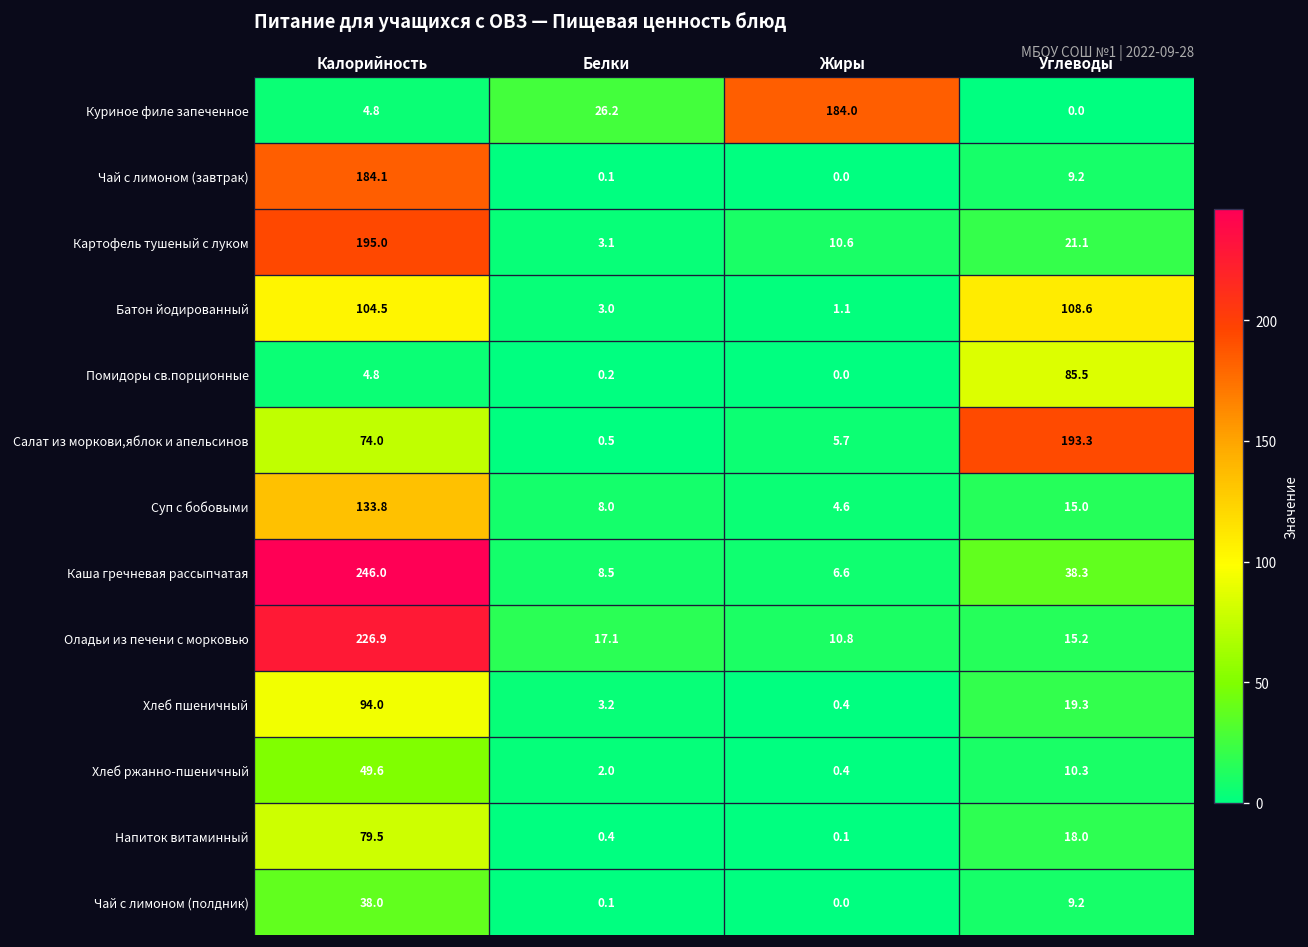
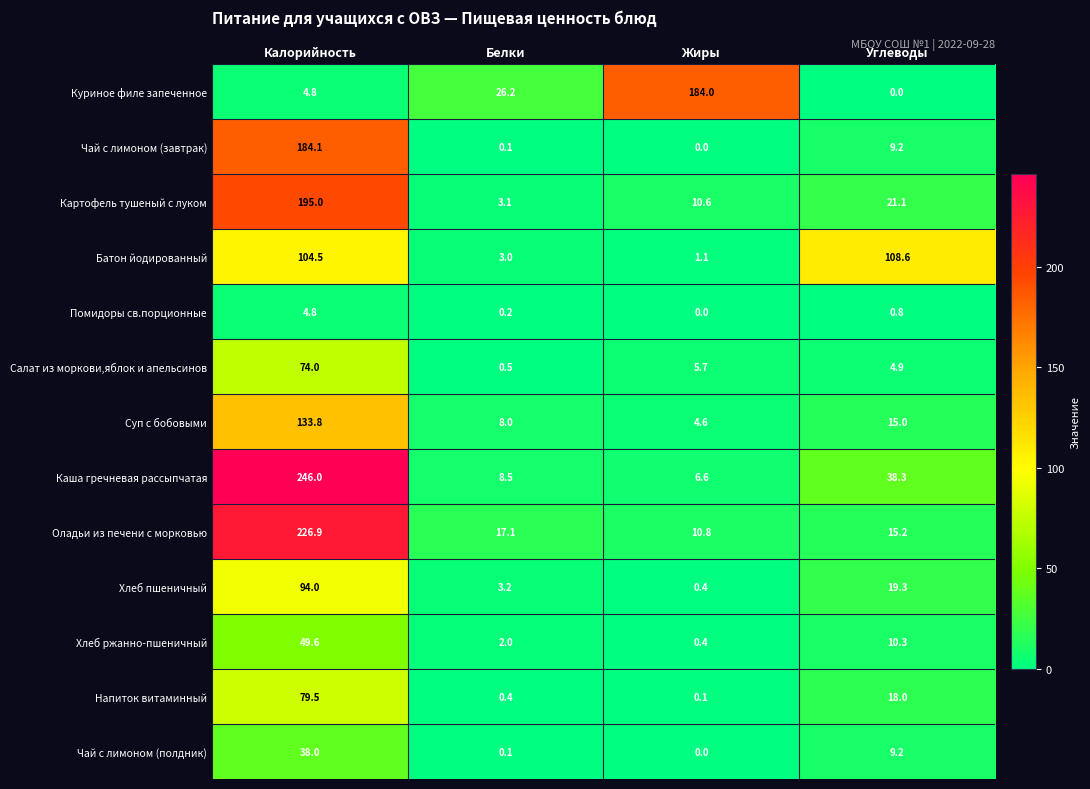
Помидоры св.порционные, Углеводы: 85.5 -> 0.8
Салат из моркови,яблок и апельсинов, Углеводы: 193.3 -> 4.9
